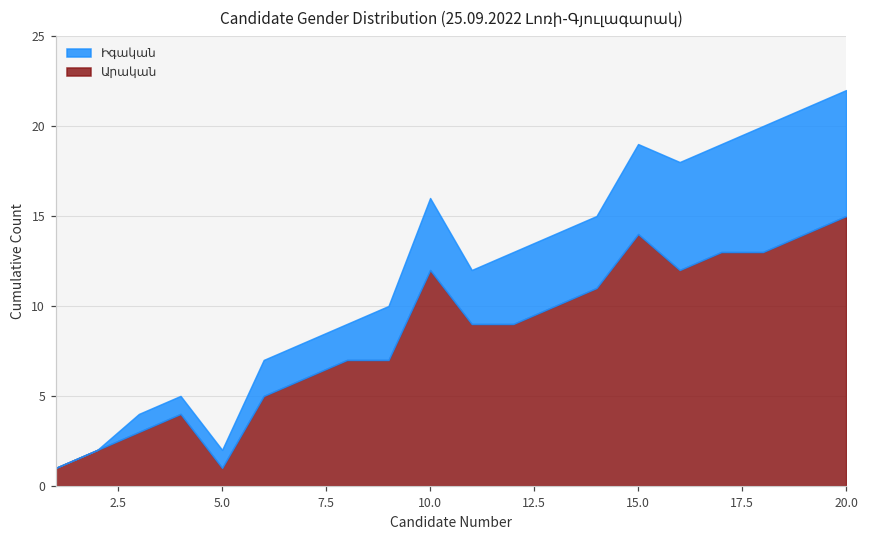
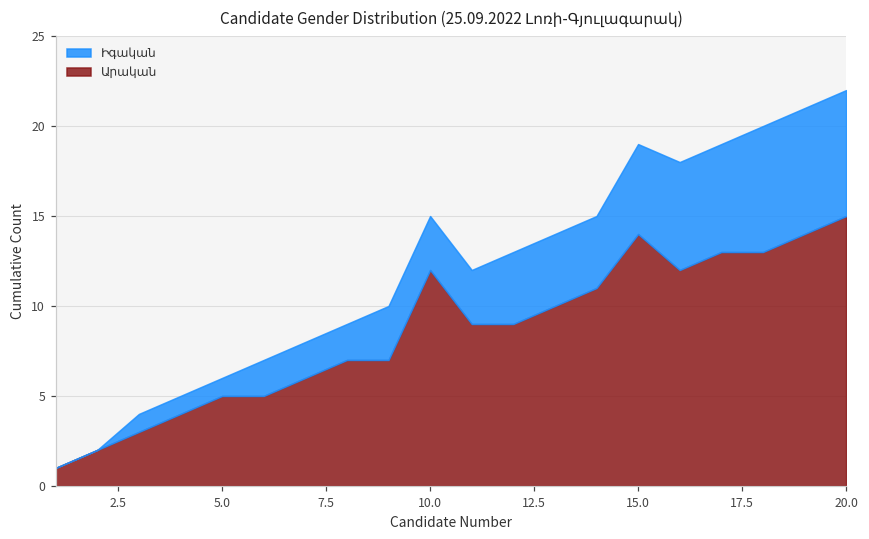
Արական, 5.0: 1 -> 5
Իգական, 10.0: 4 -> 3
